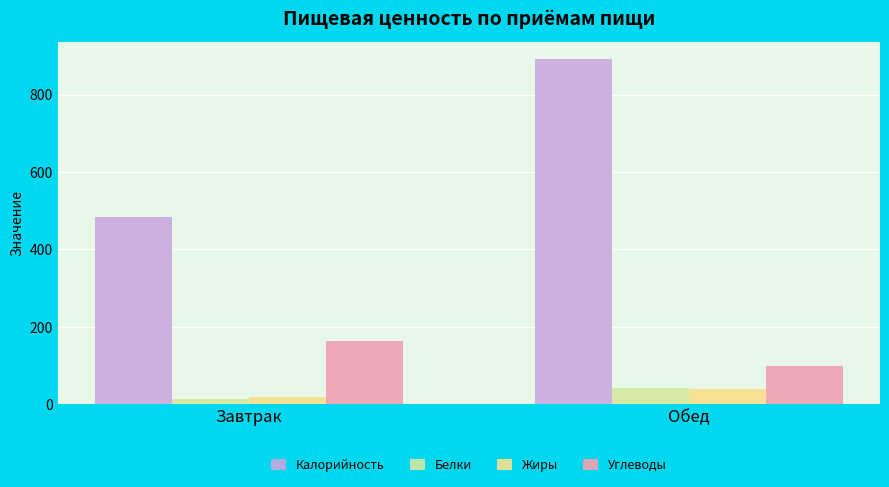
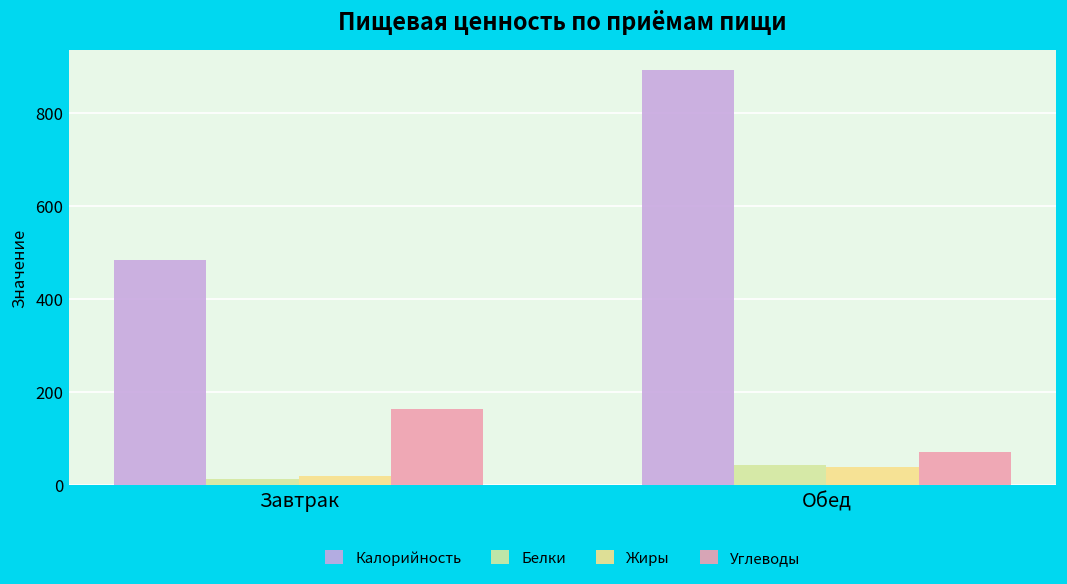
Углеводы, Обед: 100 -> 70
